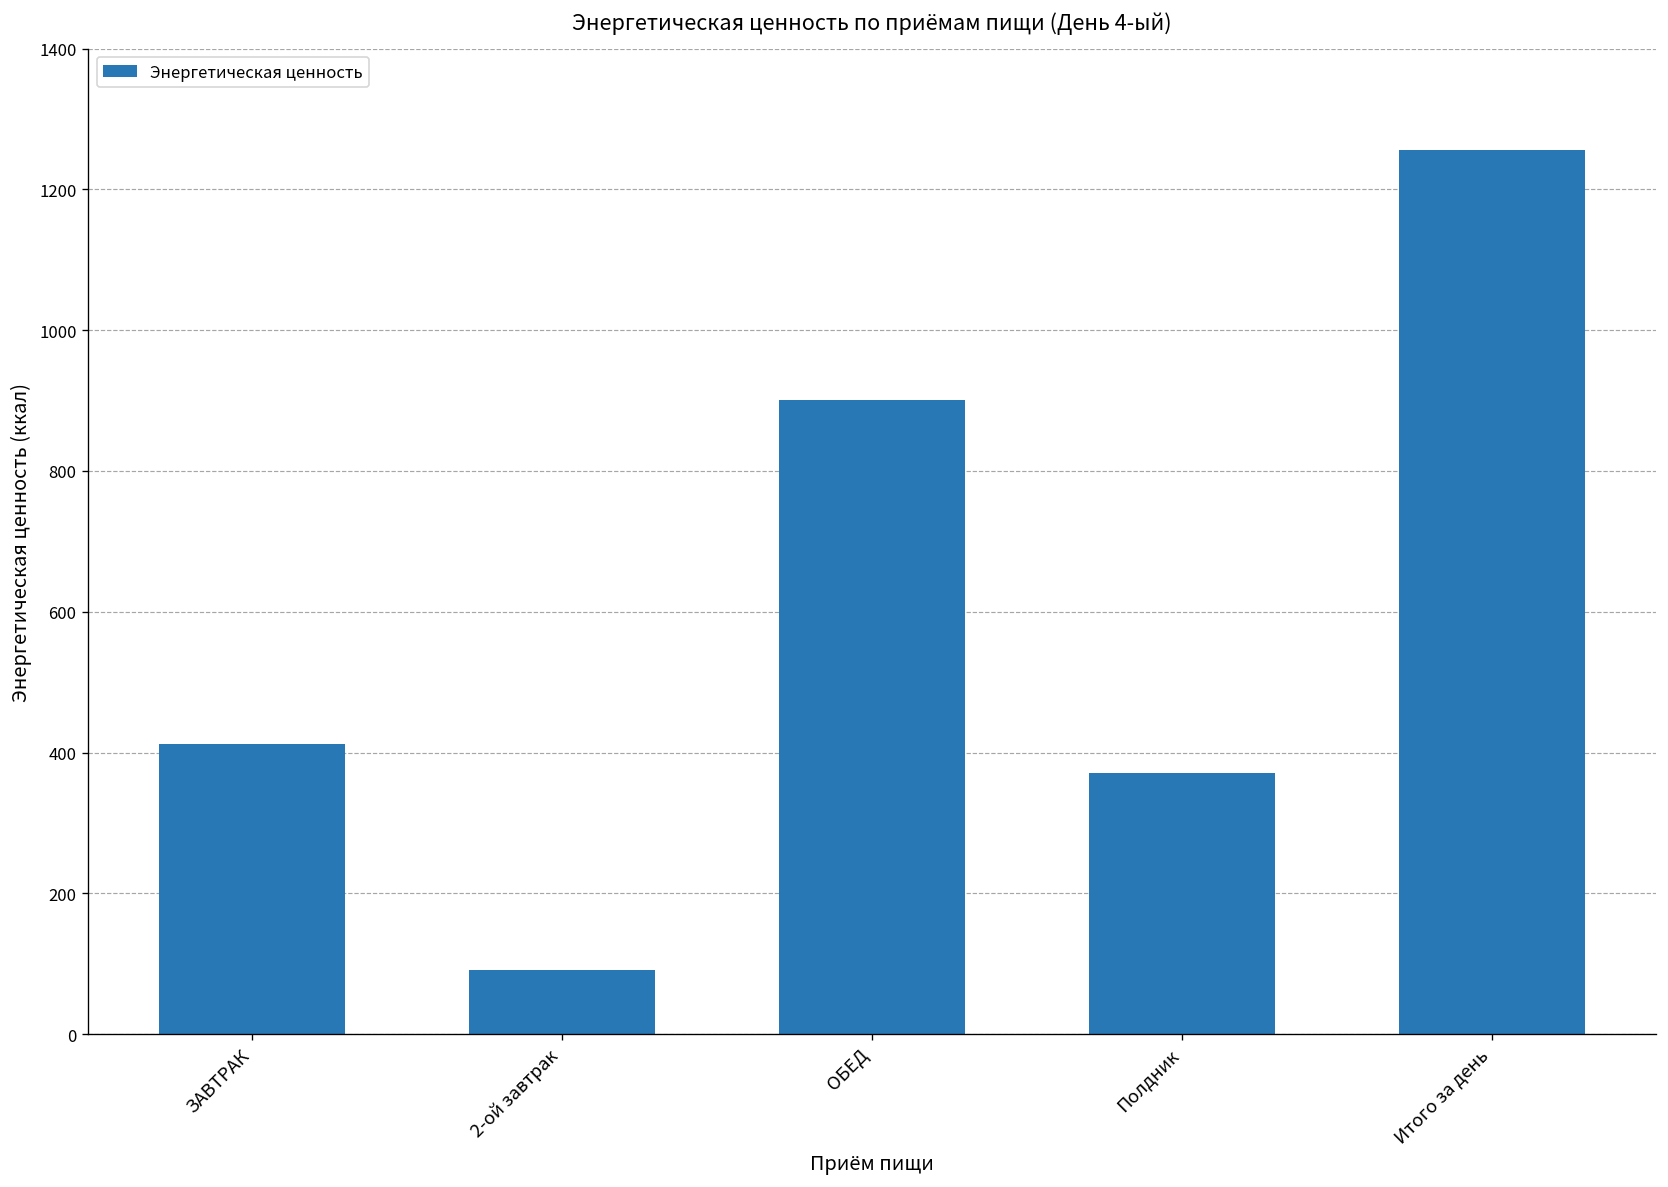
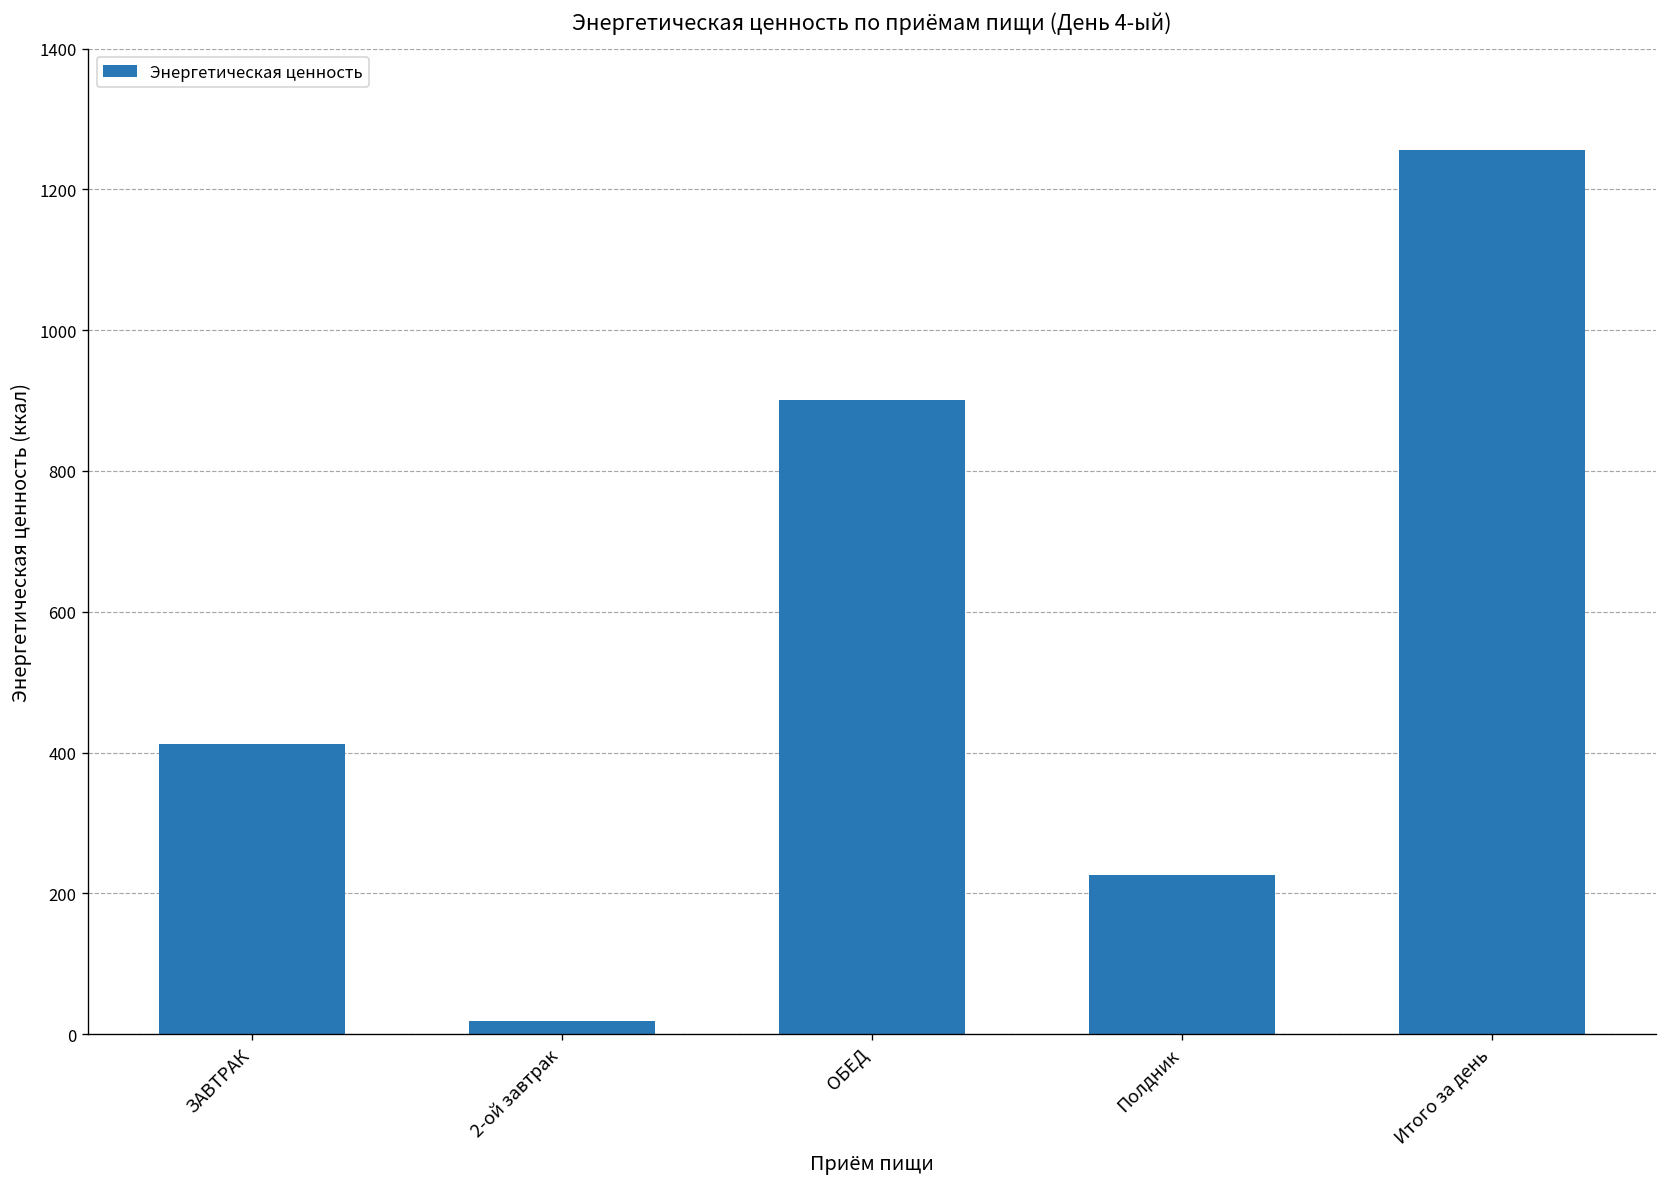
2-ой завтрак: 90 -> 20
Полдник: 370 -> 230
